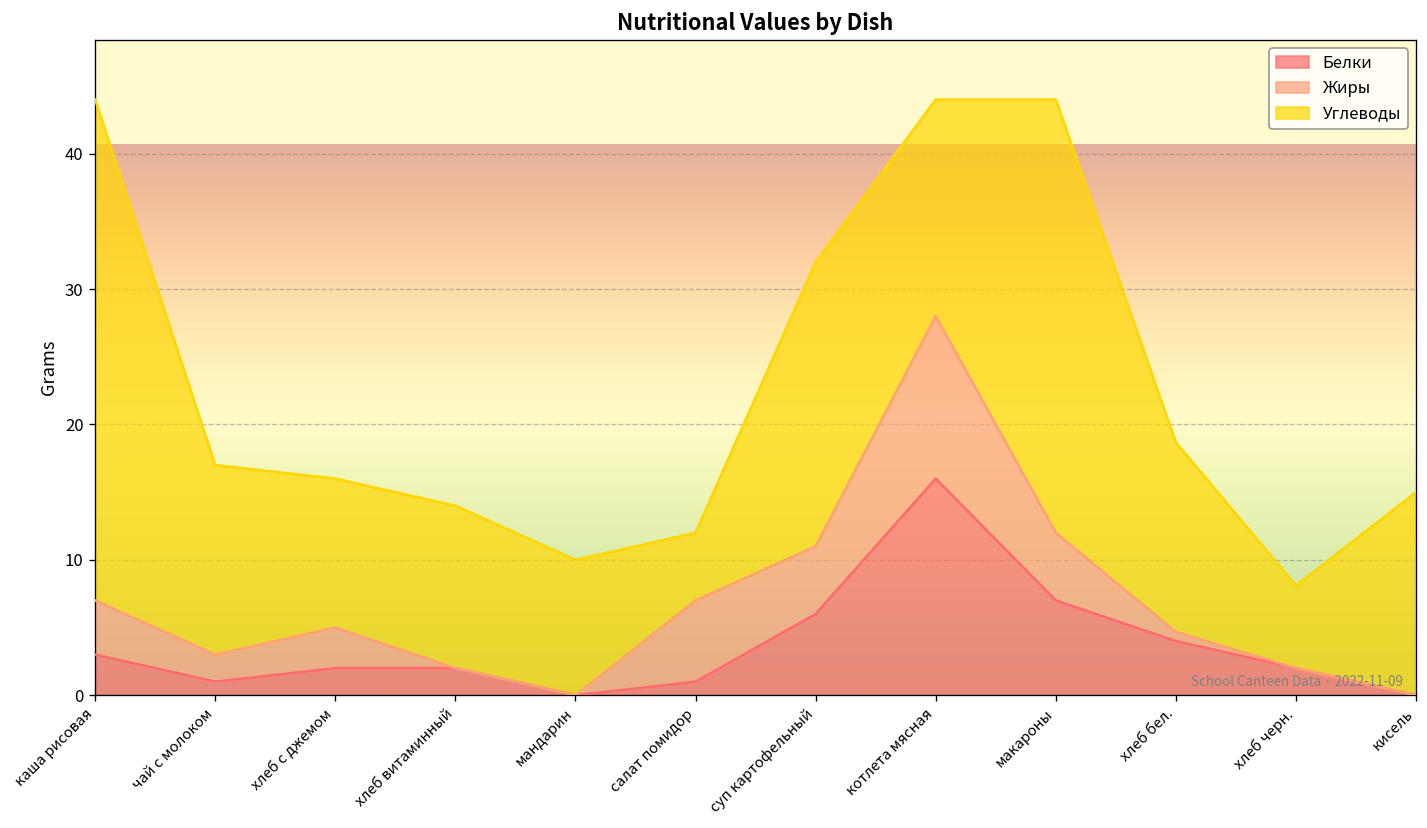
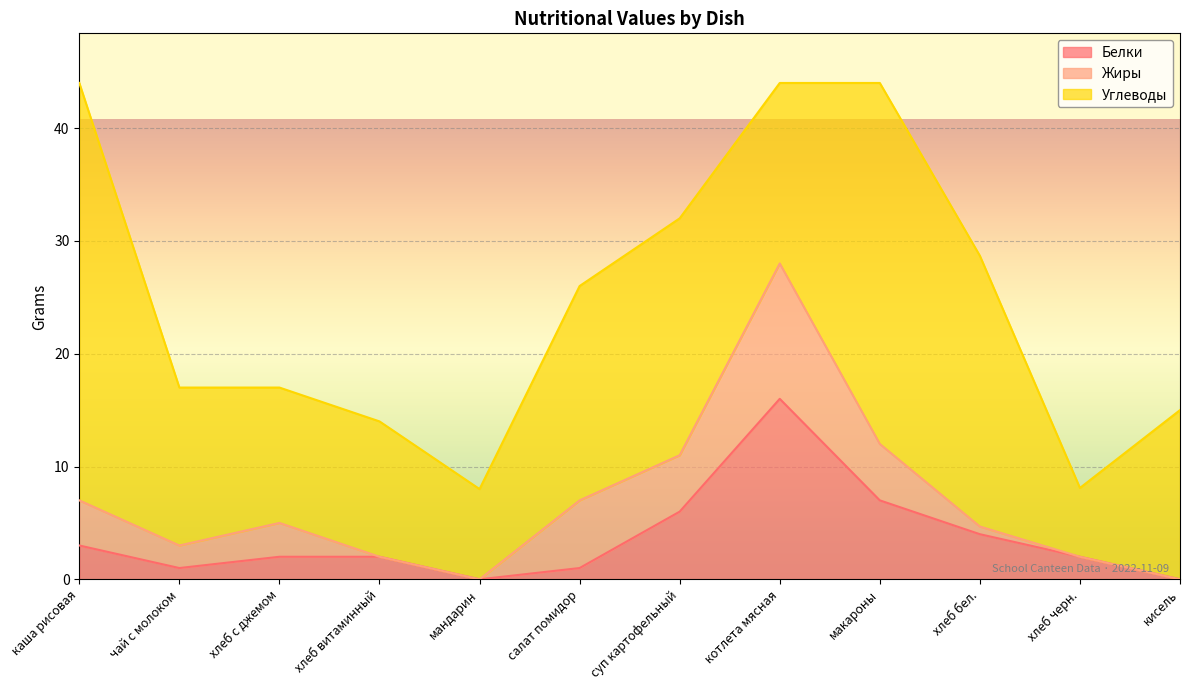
Углеводы, хлеб с джемом: 11 -> 12
Углеводы, мандарин: 10 -> 8
Углеводы, салат помидор: 5 -> 19
Углеводы, хлеб бел.: 14 -> 24
